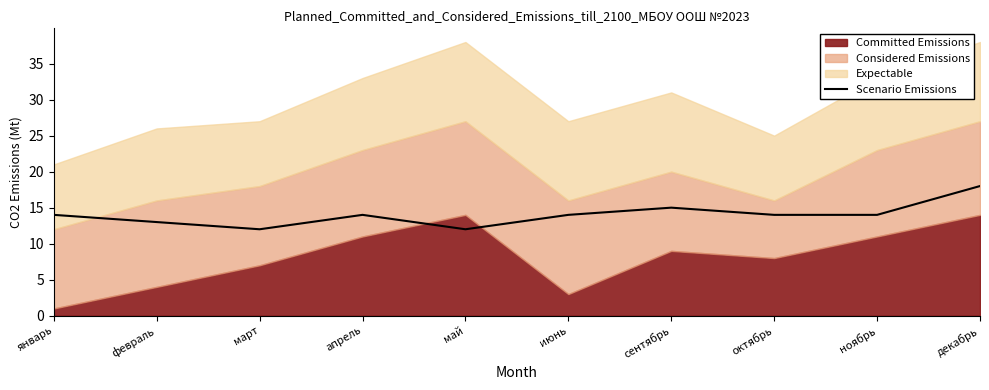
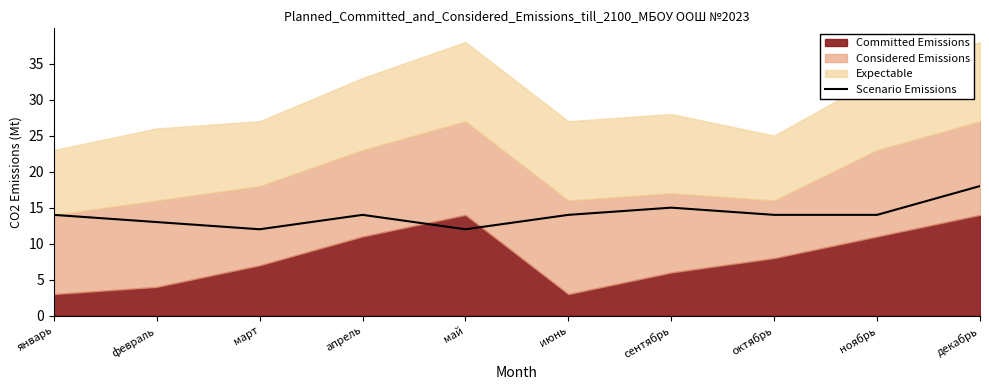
Committed Emissions, январь: 1 -> 3
Committed Emissions, сентябрь: 9 -> 6
